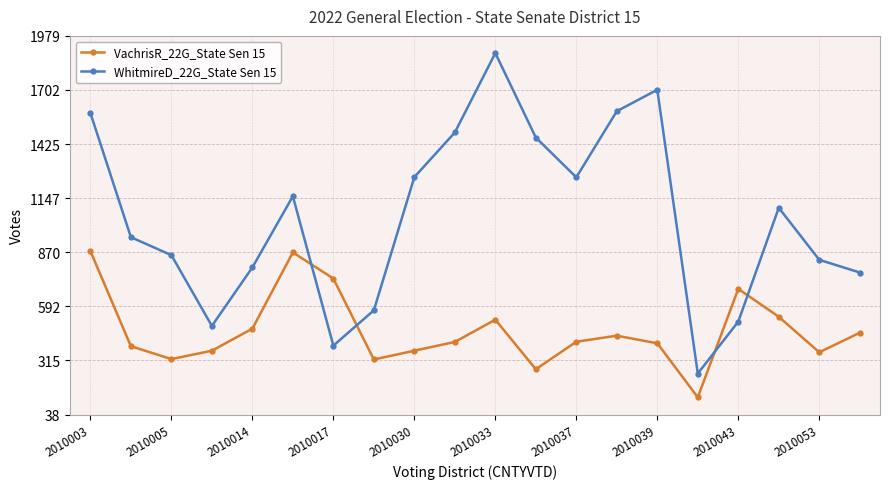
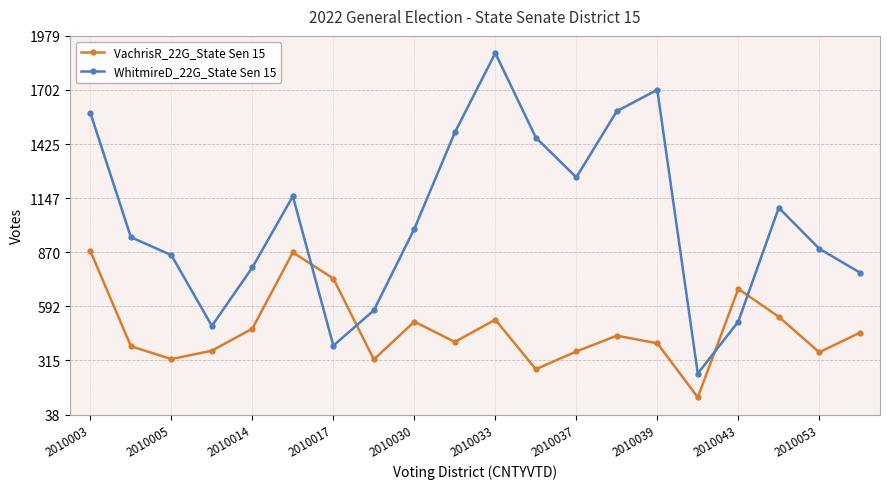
VachrisR_22G_State Sen 15, 2010030: 370 -> 510
WhitmireD_22G_State Sen 15, 2010030: 1260 -> 990
VachrisR_22G_State Sen 15, 2010037: 410 -> 360
WhitmireD_22G_State Sen 15, 2010053: 830 -> 890
